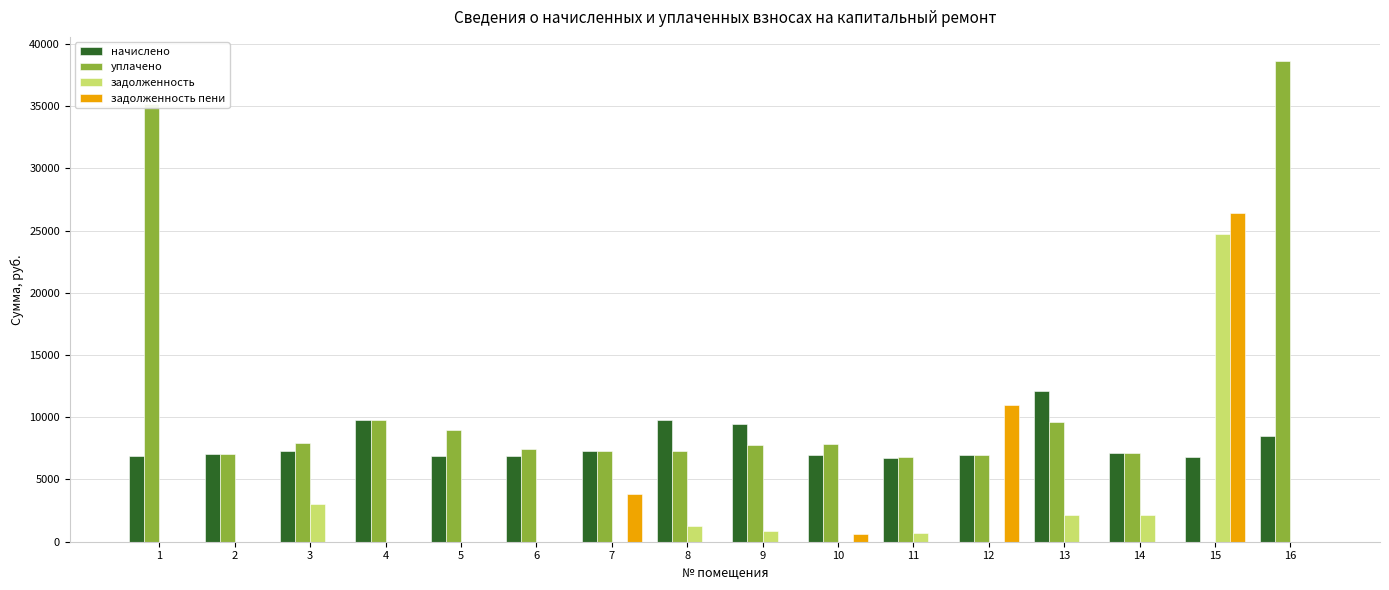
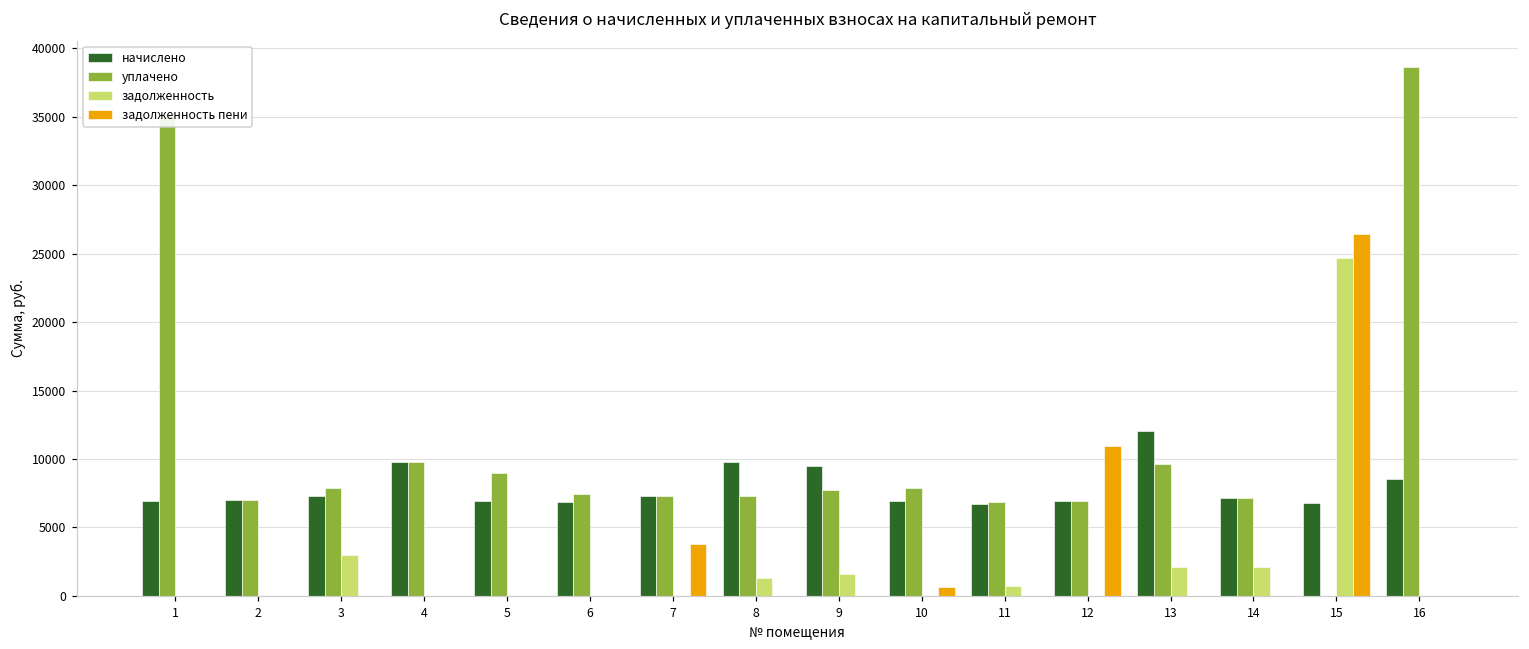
задолженность, 9: 900 -> 1600
